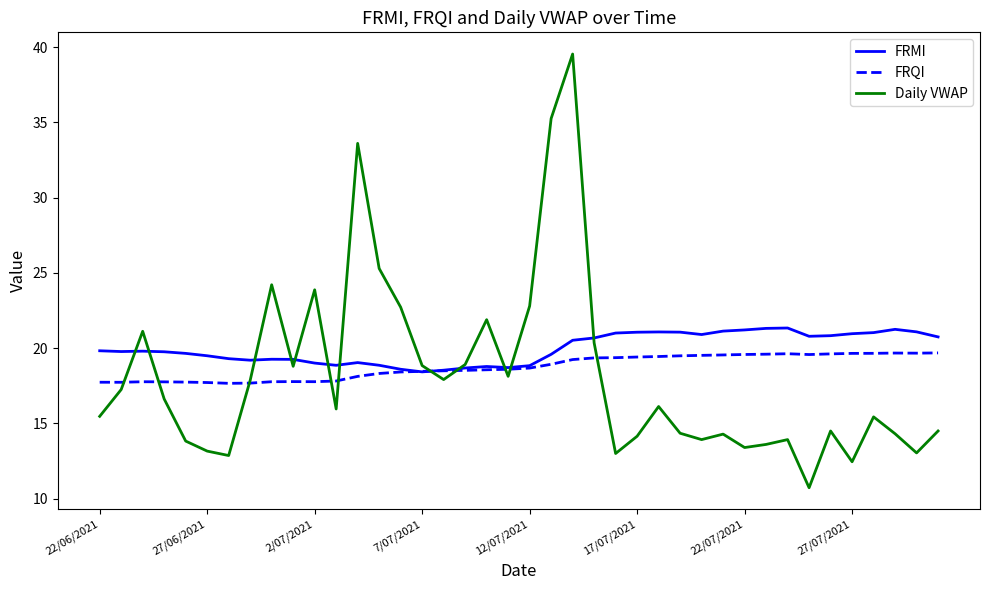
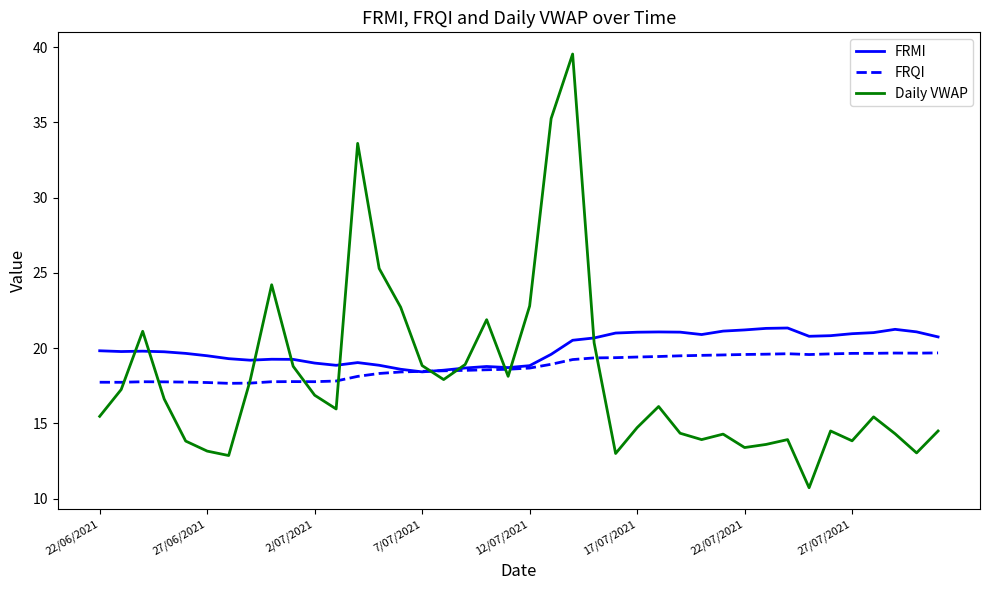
Daily VWAP, 2/07/2021: 23.9 -> 16.9
Daily VWAP, 17/07/2021: 14.2 -> 14.7
Daily VWAP, 27/07/2021: 12.5 -> 13.8
